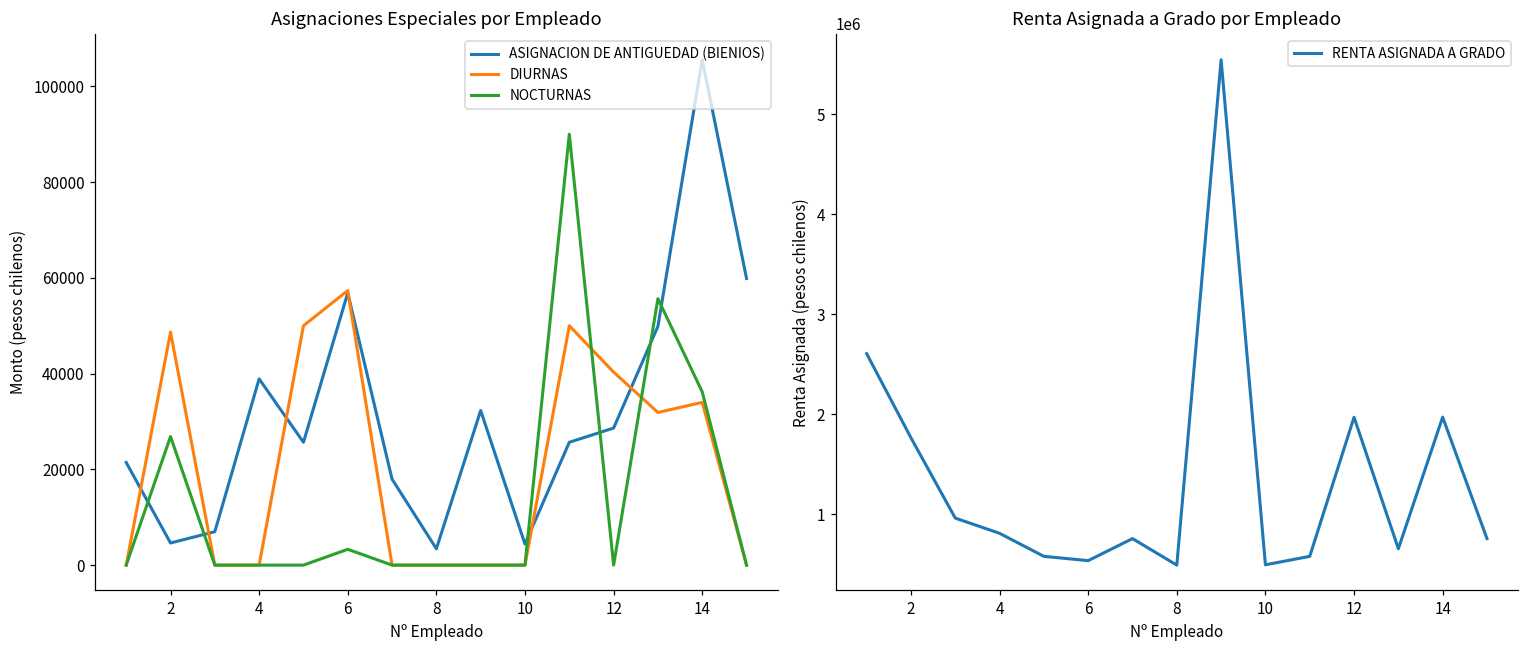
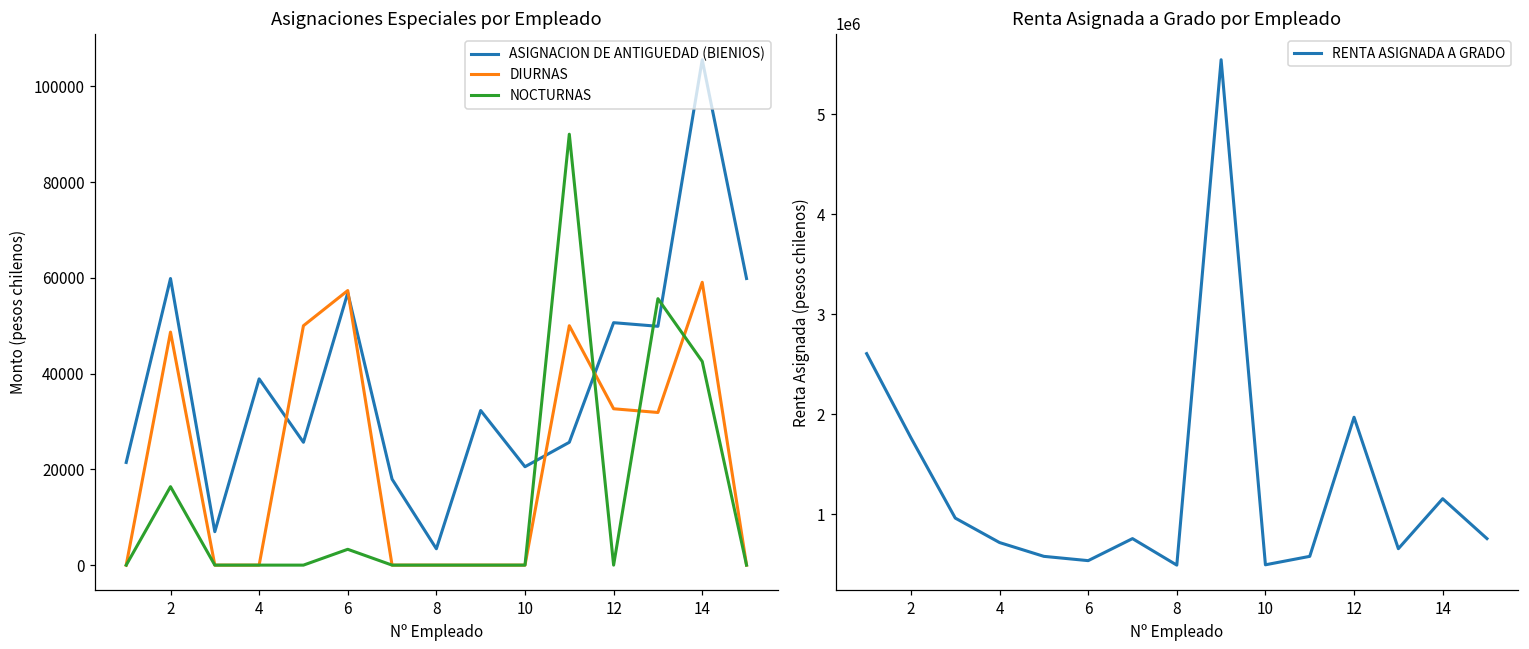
Asignaciones Especiales por Empleado, ASIGNACION DE ANTIGUEDAD (BIENIOS), 2: 5000 -> 60000
Asignaciones Especiales por Empleado, NOCTURNAS, 2: 27000 -> 16000
Asignaciones Especiales por Empleado, ASIGNACION DE ANTIGUEDAD (BIENIOS), 10: 4000 -> 21000
Asignaciones Especiales por Empleado, ASIGNACION DE ANTIGUEDAD (BIENIOS), 12: 29000 -> 51000
Asignaciones Especiales por Empleado, DIURNAS, 12: 40000 -> 33000
Asignaciones Especiales por Empleado, DIURNAS, 14: 34000 -> 59000
Asignaciones Especiales por Empleado, NOCTURNAS, 14: 36000 -> 43000
Renta Asignada a Grado por Empleado, 4: 800000 -> 700000
Renta Asignada a Grado por Empleado, 14: 2000000 -> 1200000
